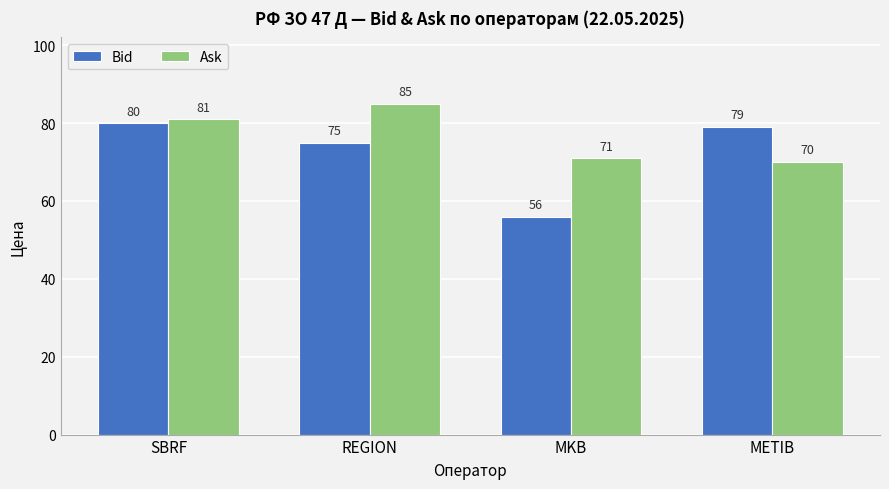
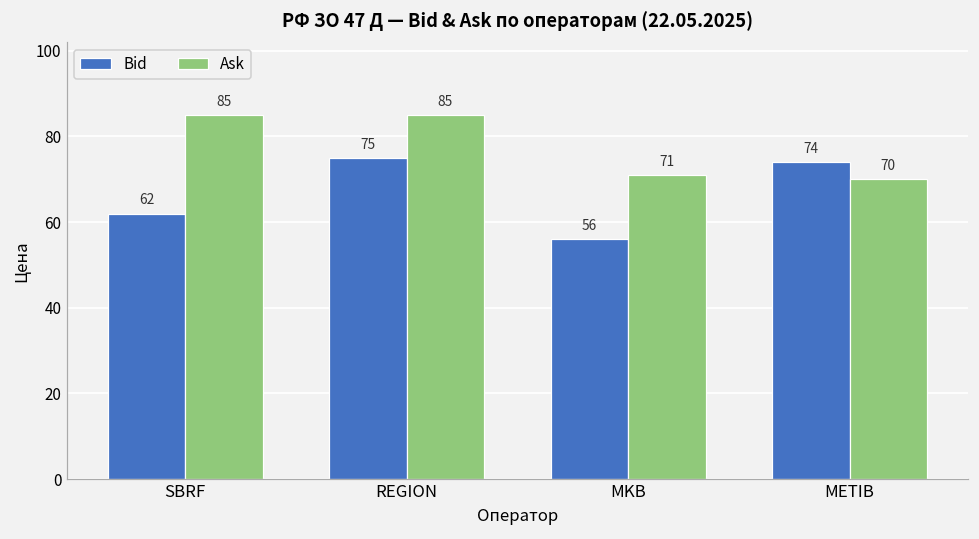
Bid, SBRF: 80 -> 62
Ask, SBRF: 81 -> 85
Bid, METIB: 79 -> 74
